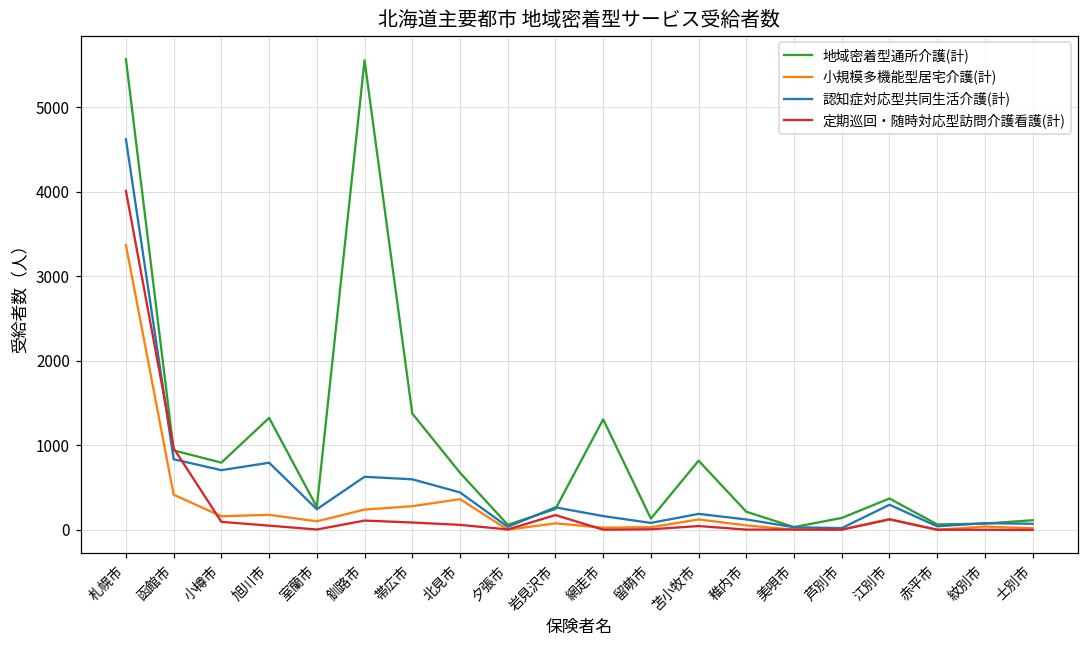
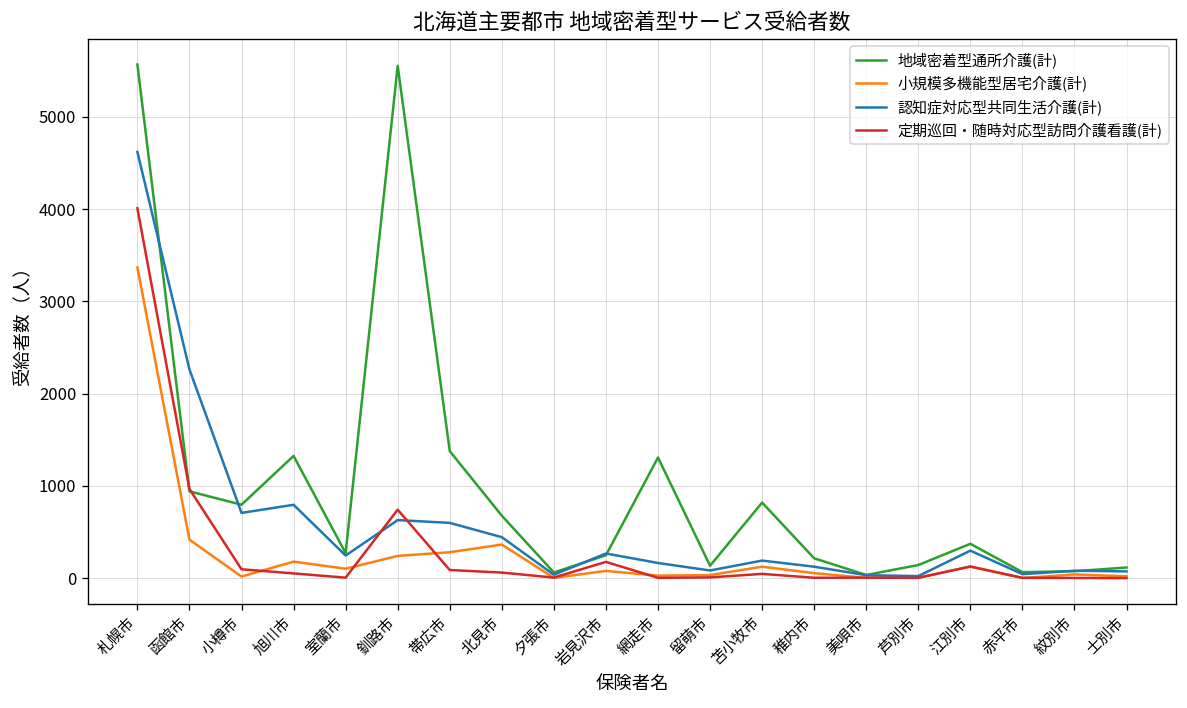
認知症対応型共同生活介護(計), 函館市: 800 -> 2300
小規模多機能型居宅介護(計), 小樽市: 200 -> 0
定期巡回・随時対応型訪問介護看護(計), 釧路市: 100 -> 700
